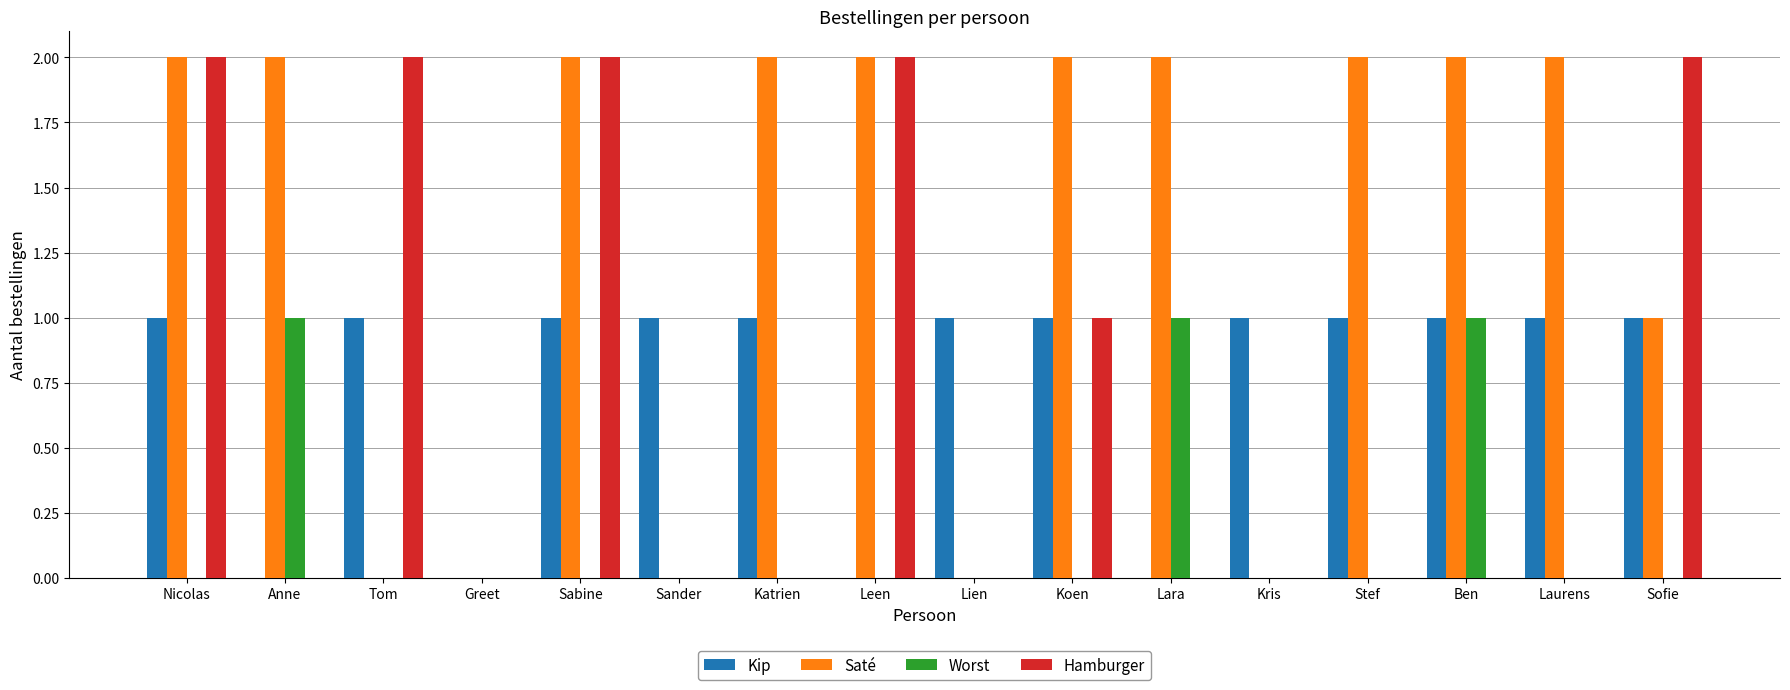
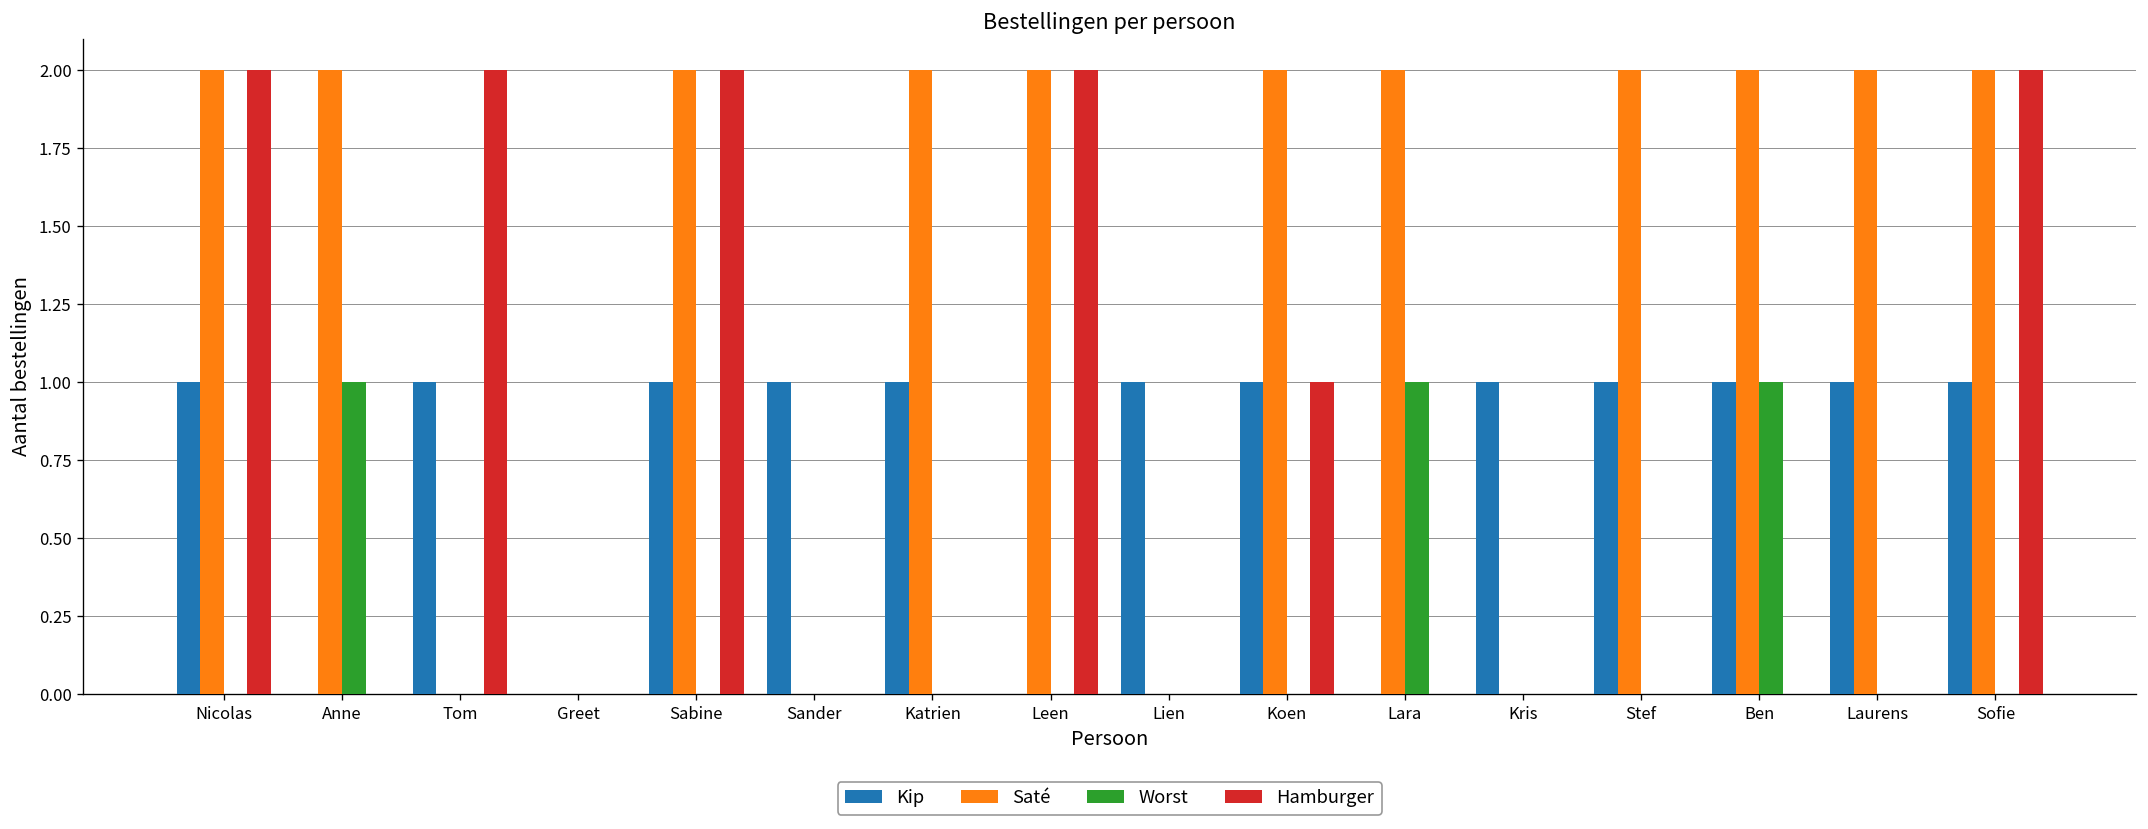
Saté, Sofie: 1 -> 2
